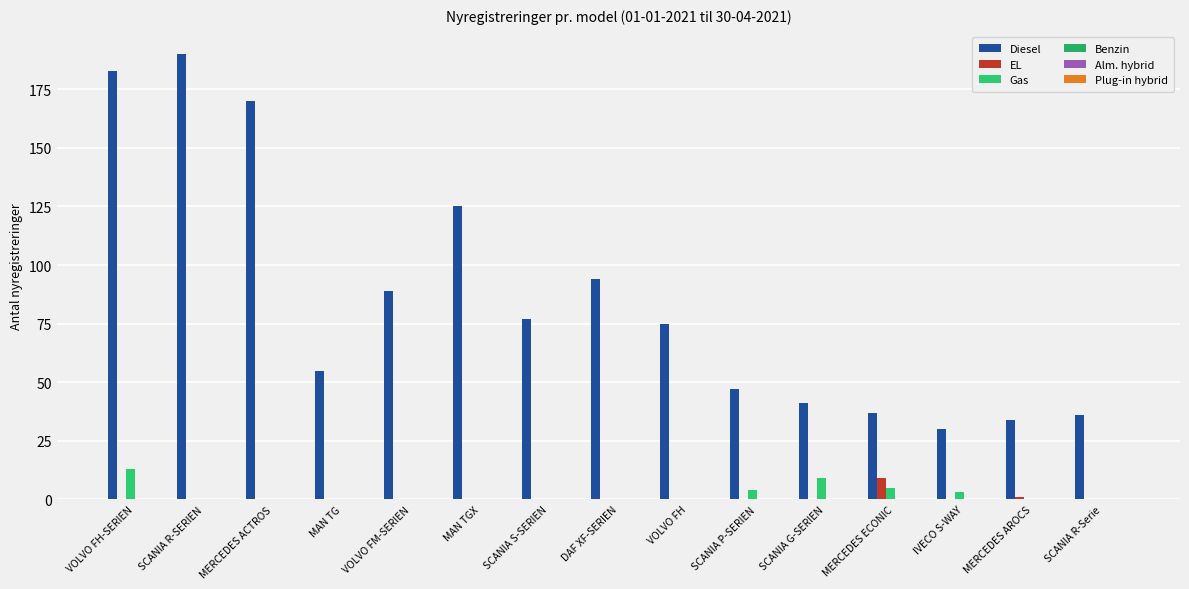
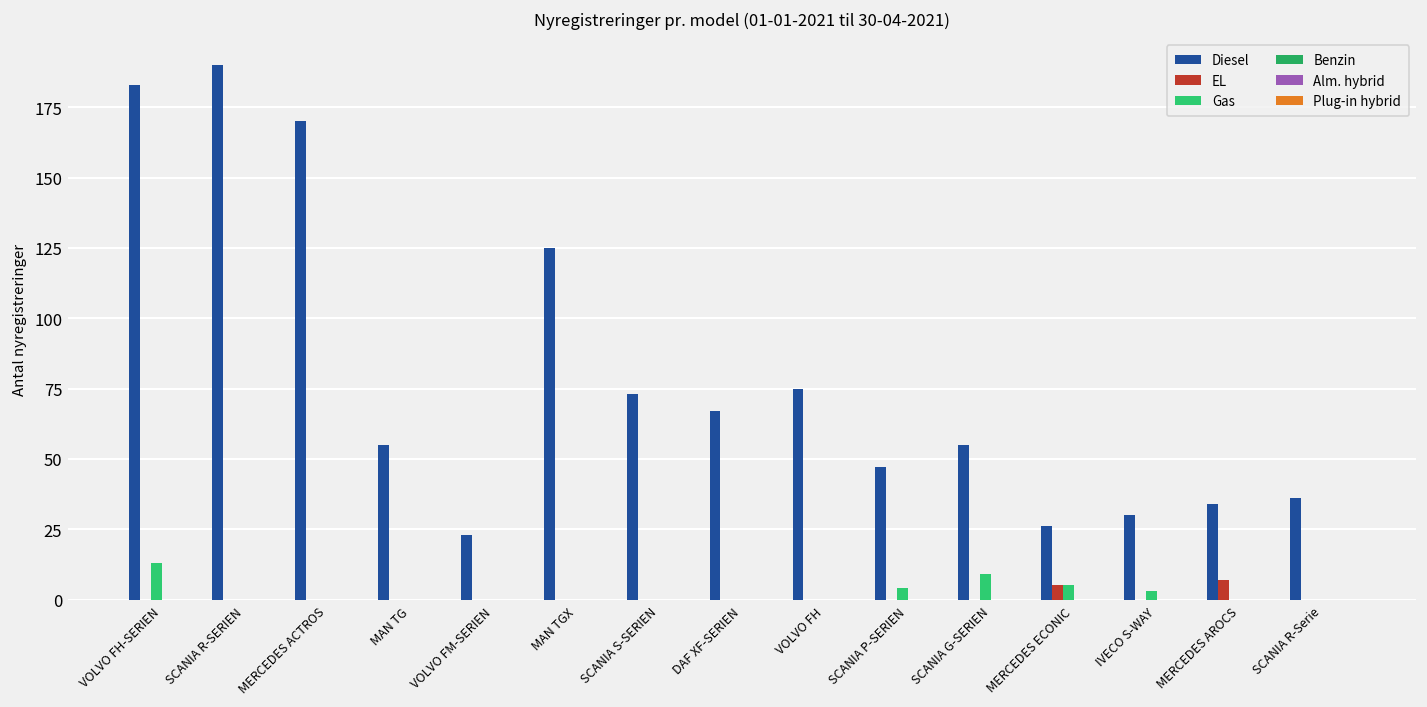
Diesel, VOLVO FM-SERIEN: 89 -> 23
Diesel, SCANIA S-SERIEN: 77 -> 73
Diesel, DAF XF-SERIEN: 94 -> 67
Diesel, SCANIA G-SERIEN: 41 -> 55
Diesel, MERCEDES ECONIC: 37 -> 26
EL, MERCEDES ECONIC: 9 -> 5
EL, MERCEDES AROCS: 1 -> 7
